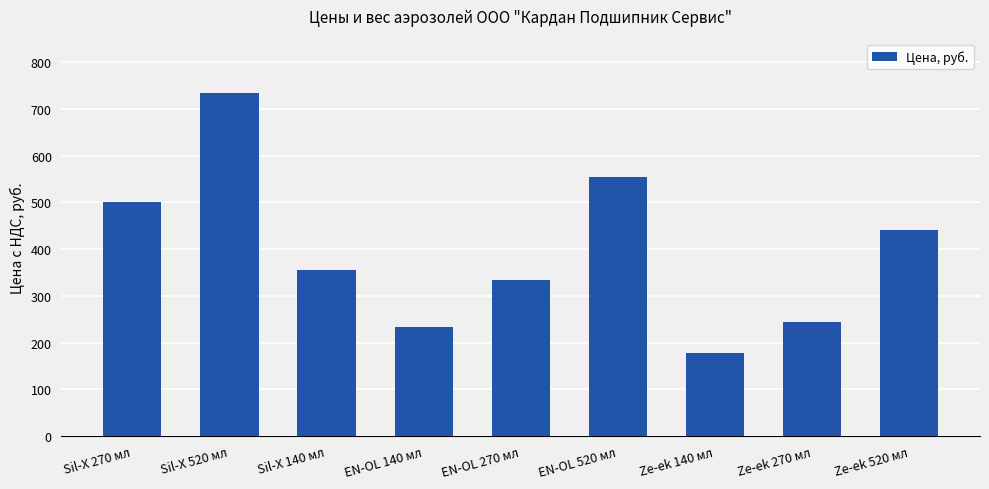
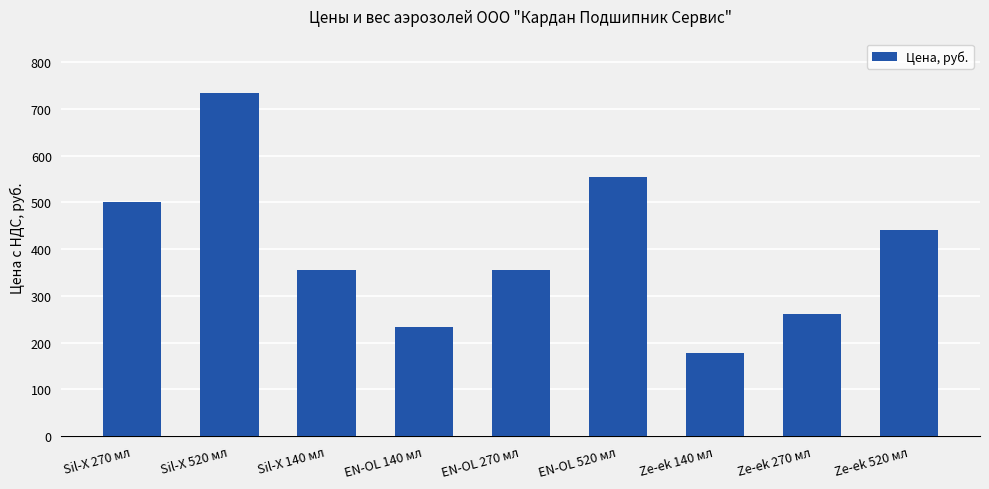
EN-OL 270 мл: 330 -> 360
Ze-ek 270 мл: 240 -> 260
